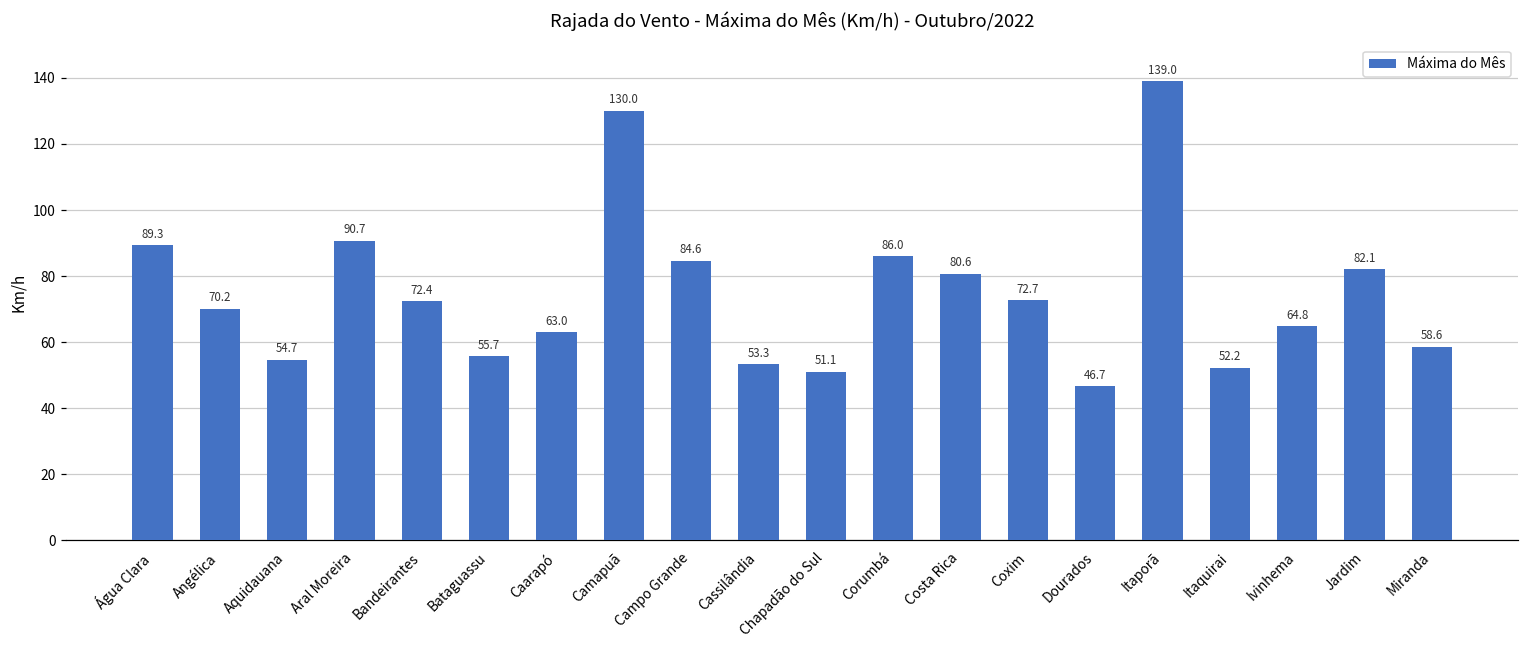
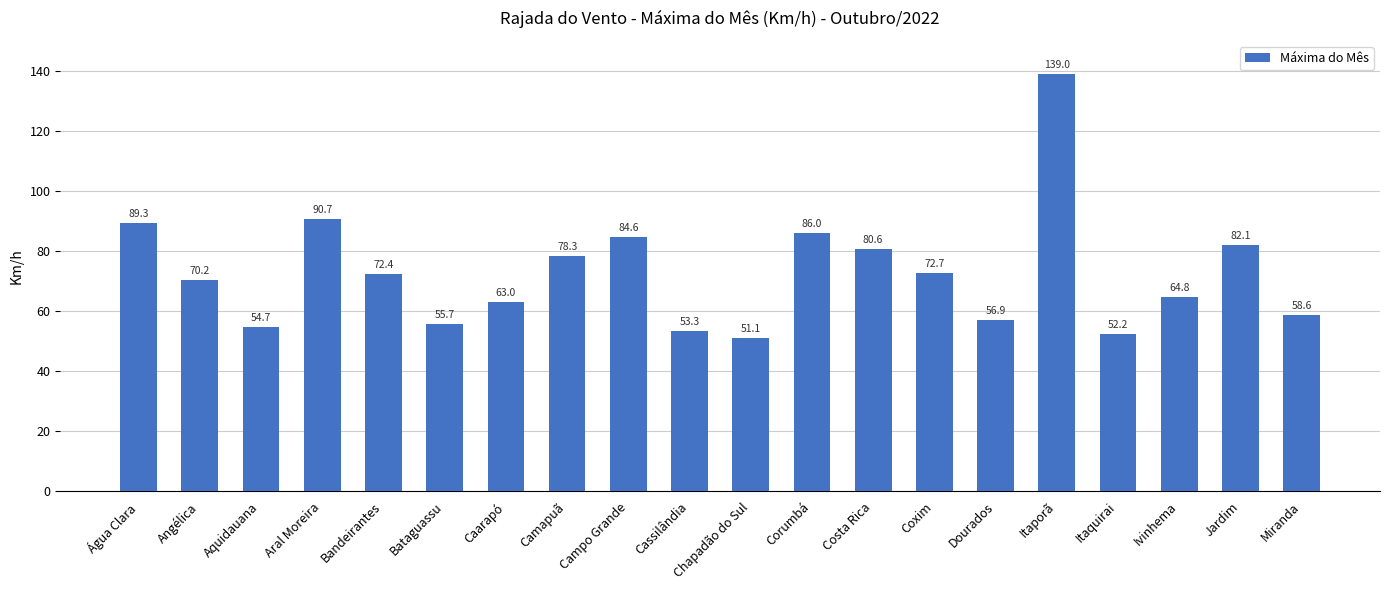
Camapuã: 130.0 -> 78.3
Dourados: 46.7 -> 56.9
